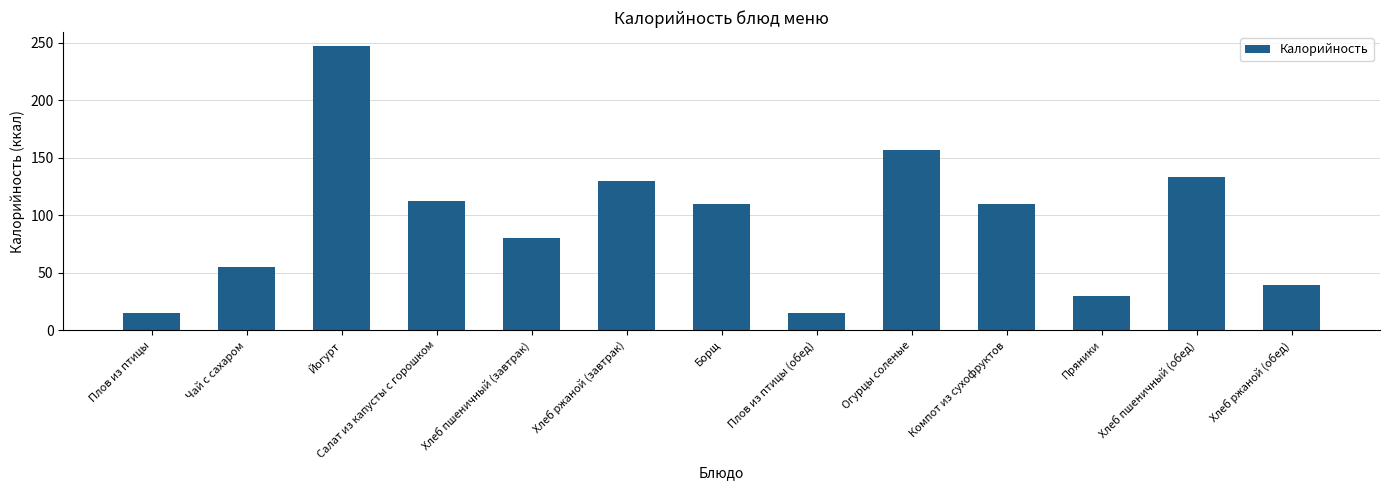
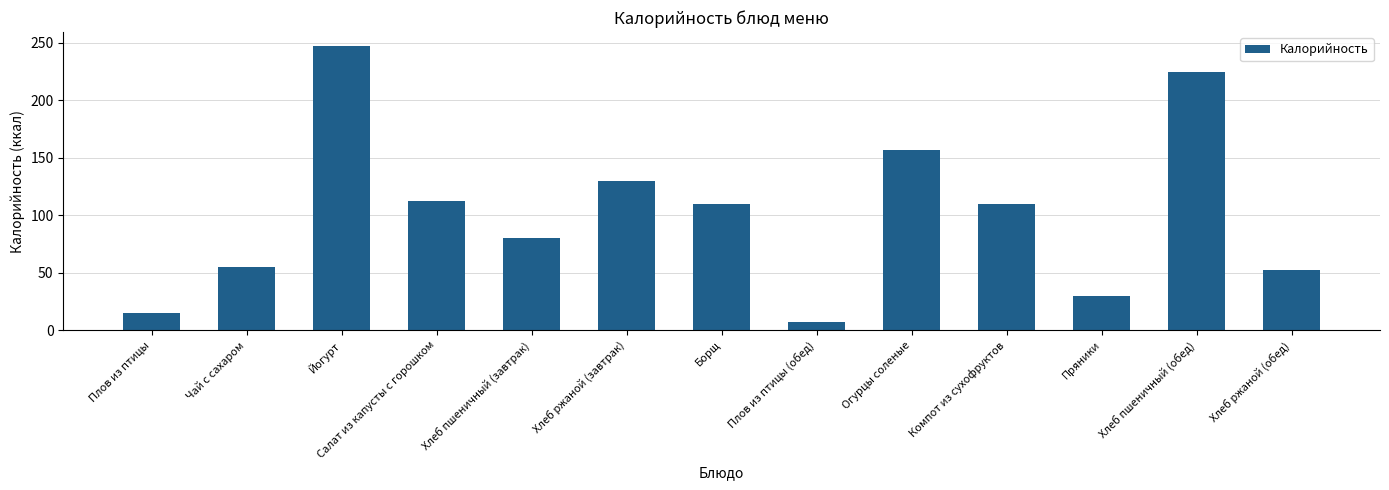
Плов из птицы (обед): 15 -> 7
Хлеб пшеничный (обед): 133 -> 225
Хлеб ржаной (обед): 39 -> 52
